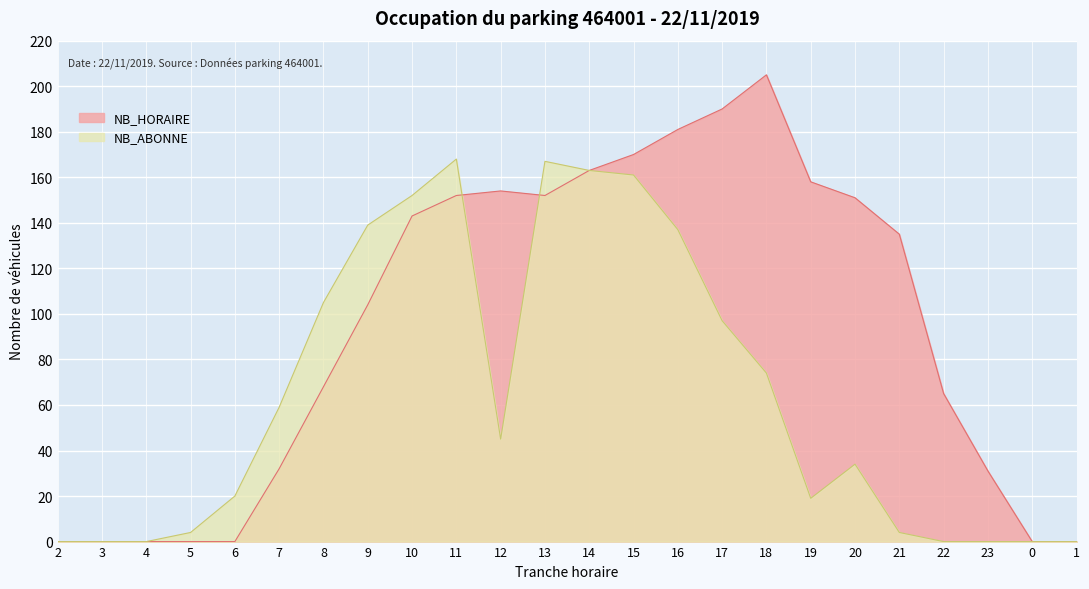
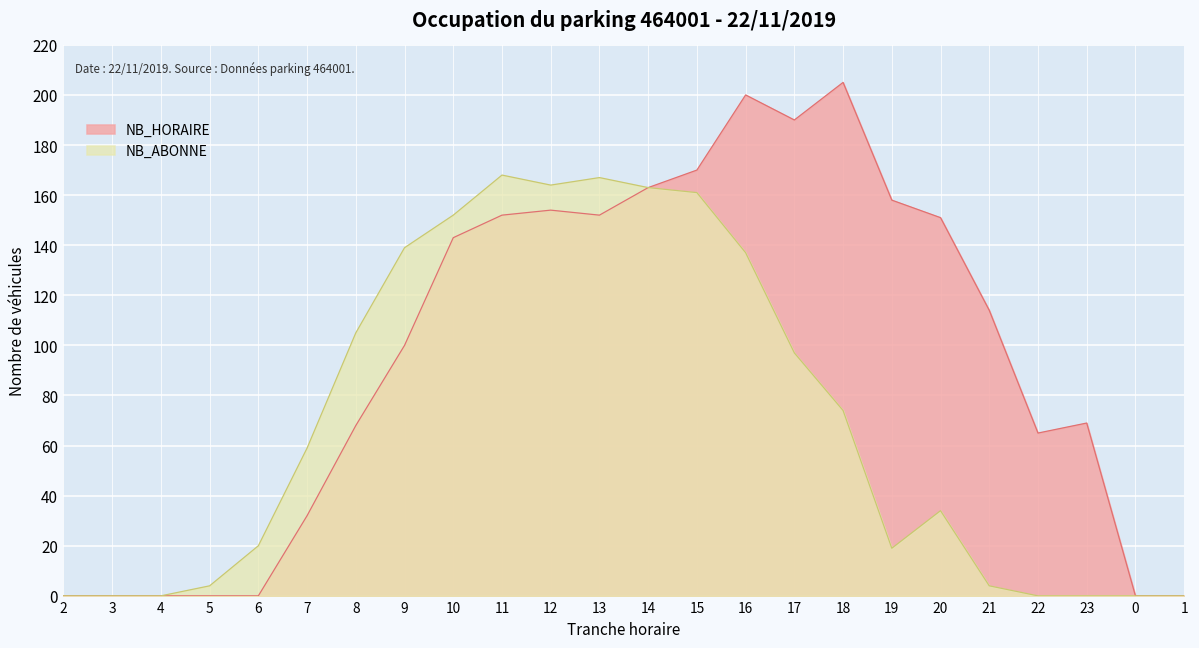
NB_HORAIRE, 9: 104 -> 100
NB_ABONNE, 12: 45 -> 164
NB_HORAIRE, 16: 181 -> 200
NB_HORAIRE, 21: 135 -> 114
NB_HORAIRE, 23: 31 -> 69
